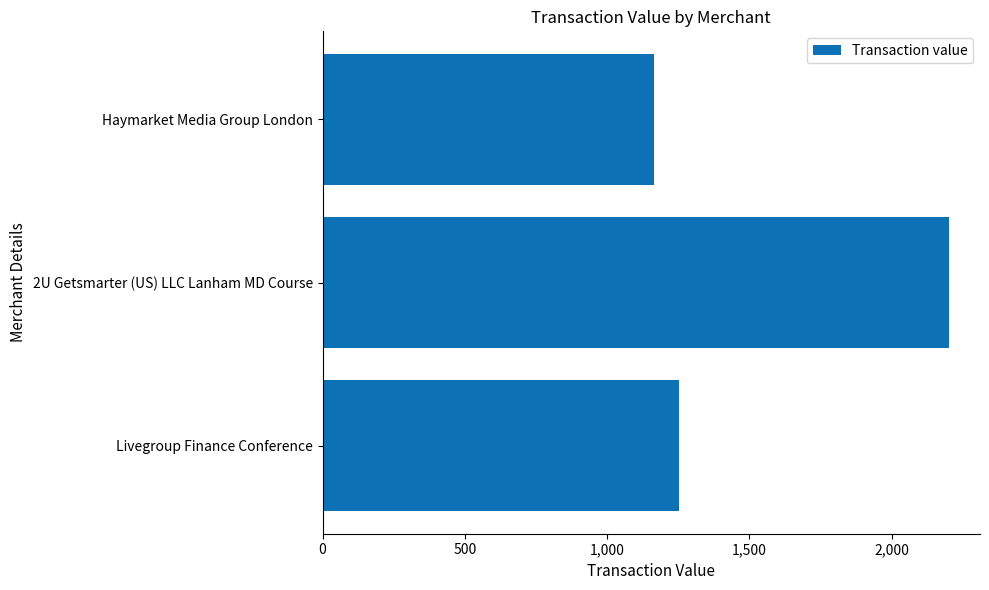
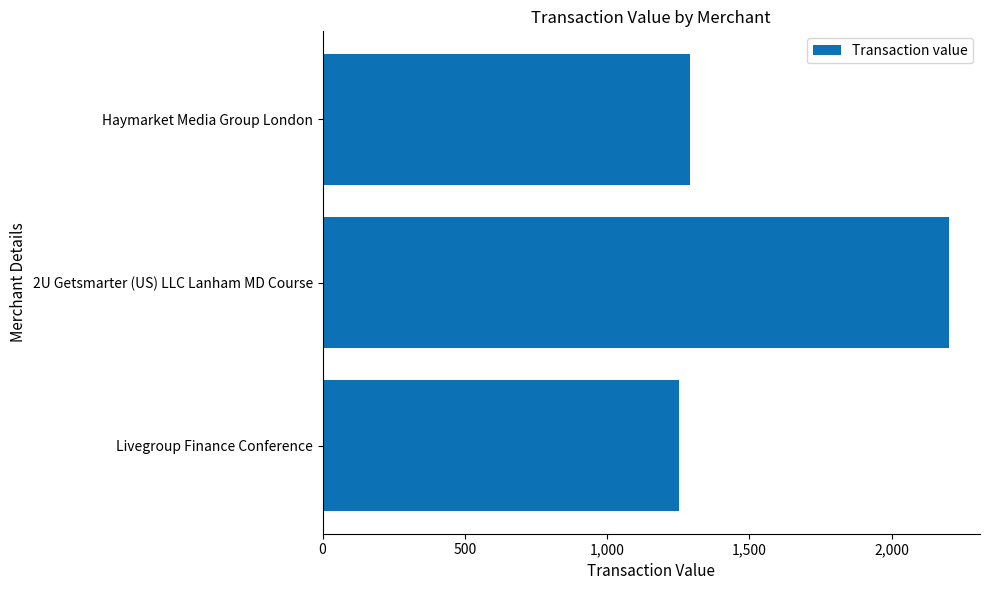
Haymarket Media Group London: 1,160 -> 1,290
